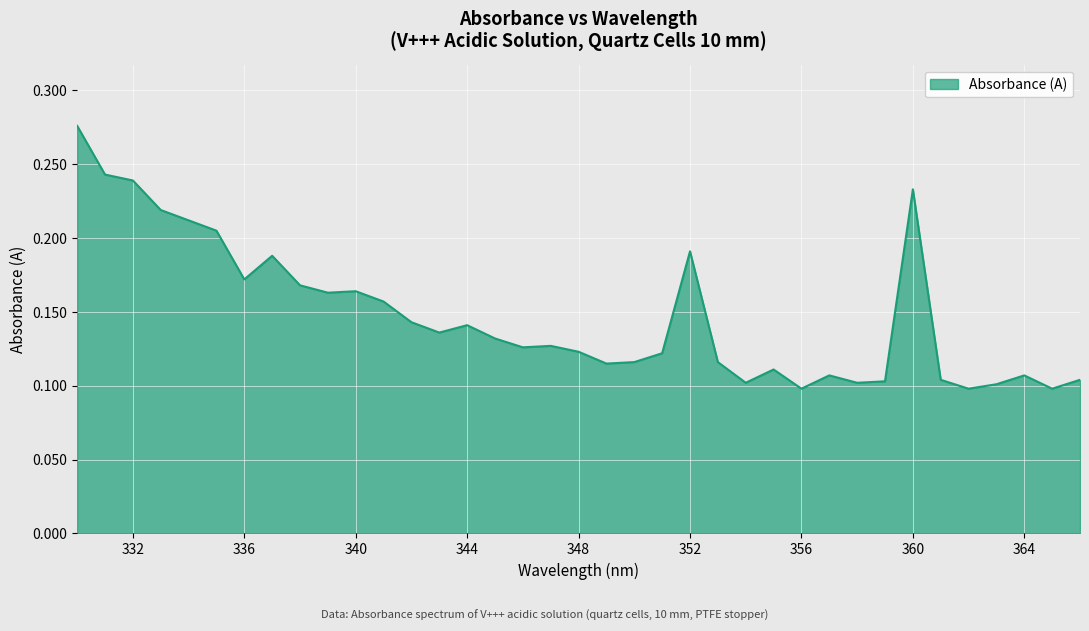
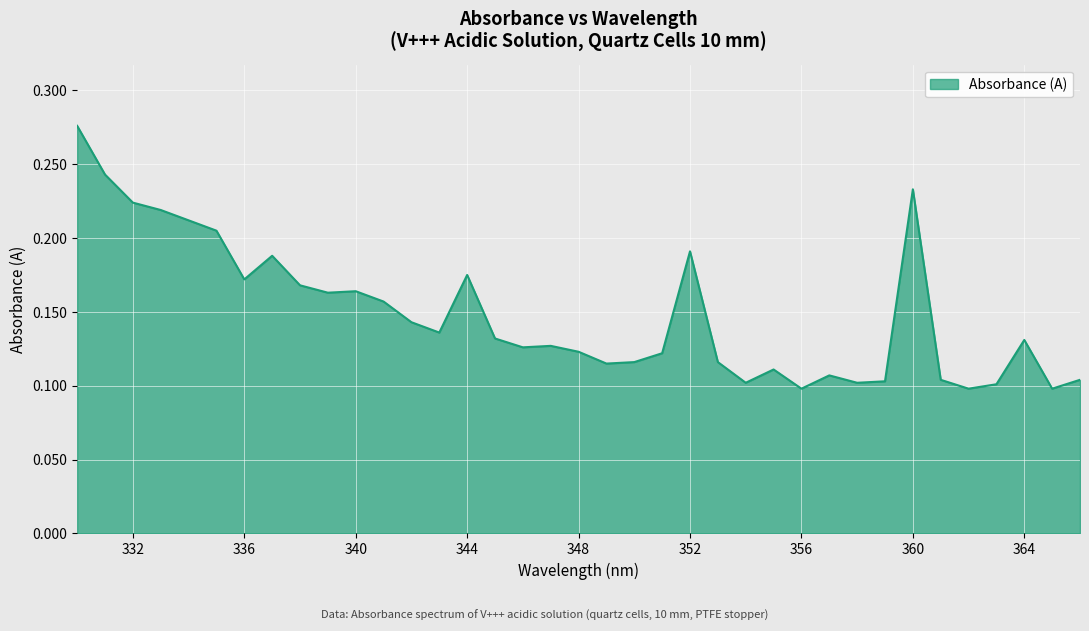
332: 0.239 -> 0.224
344: 0.141 -> 0.175
364: 0.107 -> 0.131
